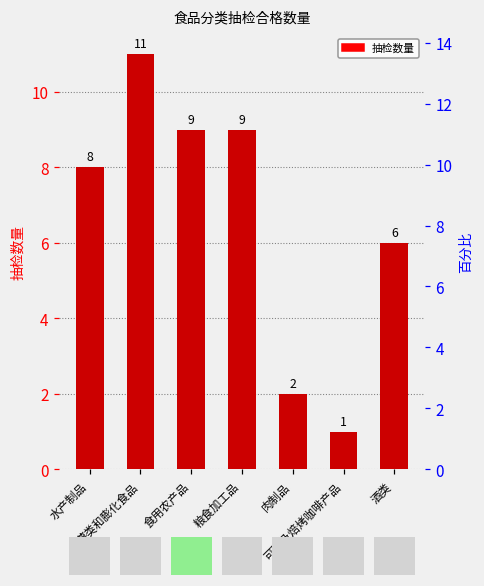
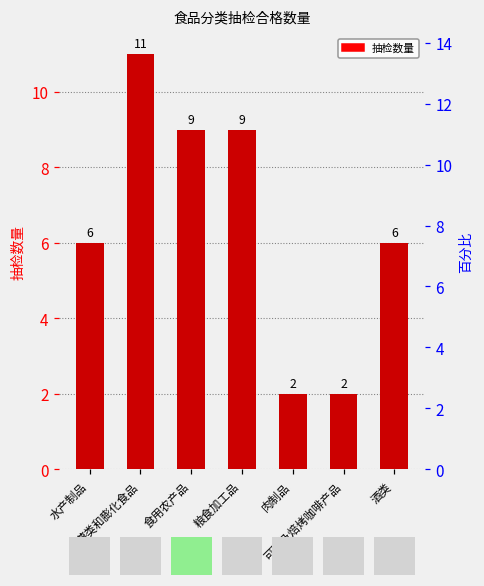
水产制品: 8 -> 6
可可及焙烤咖啡产品: 1 -> 2
